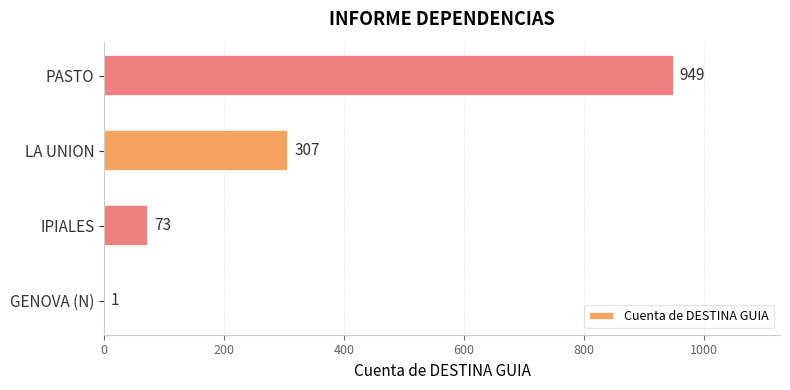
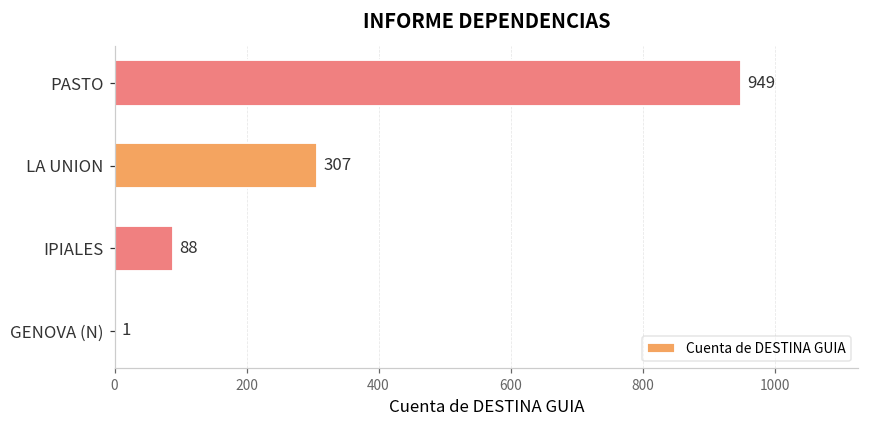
IPIALES: 73 -> 88
